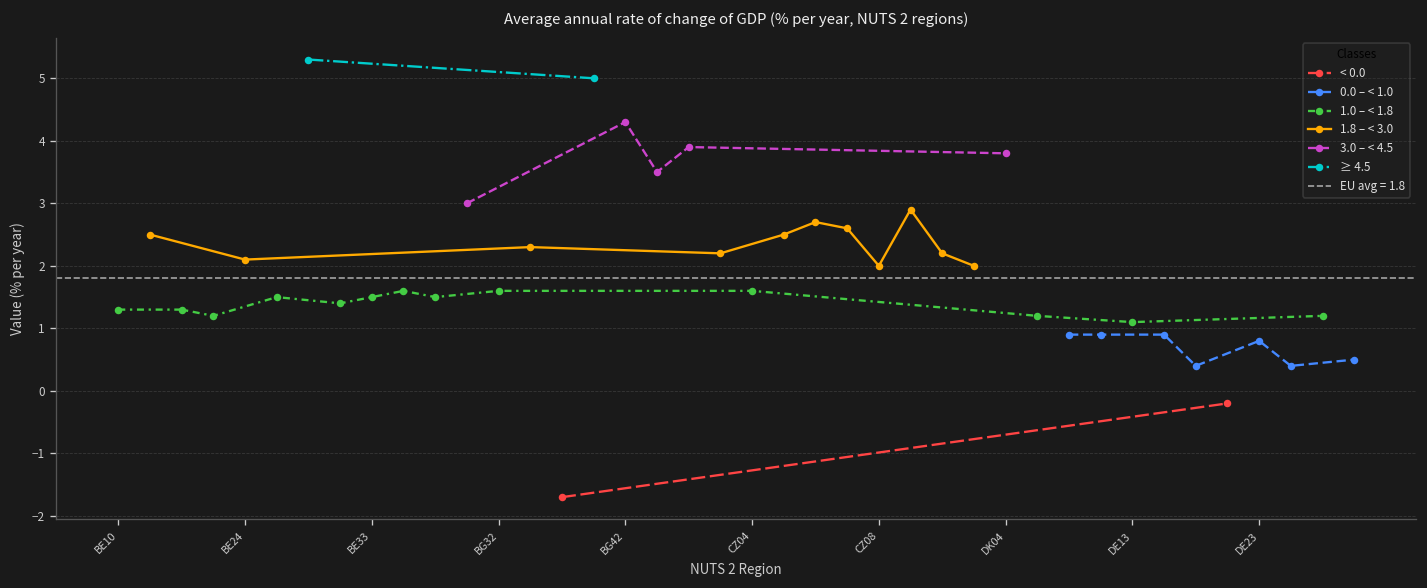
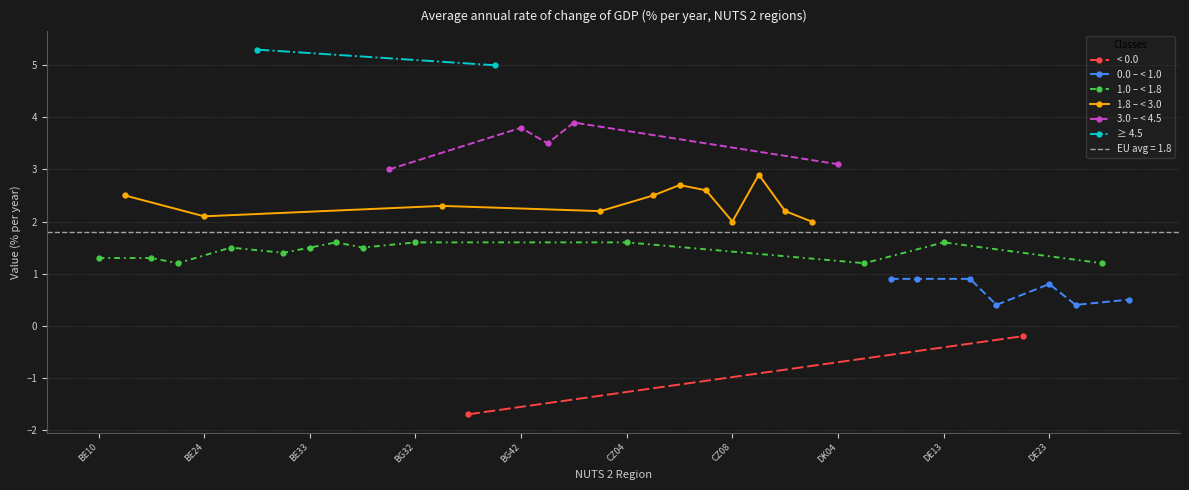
3.0 – < 4.5, BG42: 4.3 -> 3.8
3.0 – < 4.5, DK04: 3.8 -> 3.1
1.0 – < 1.8, DE13: 1.1 -> 1.6
